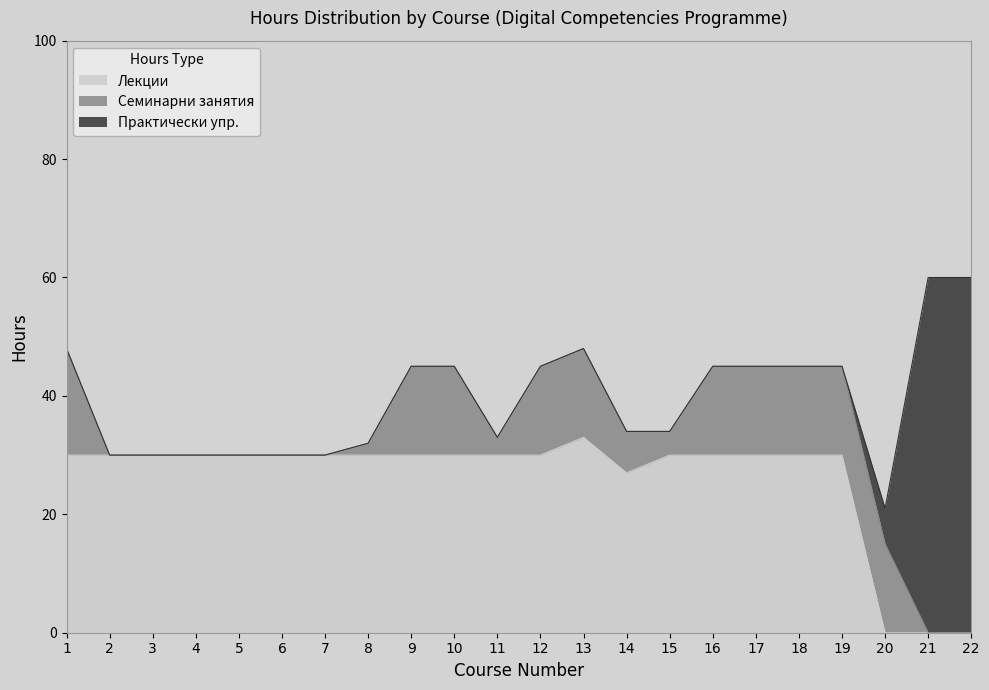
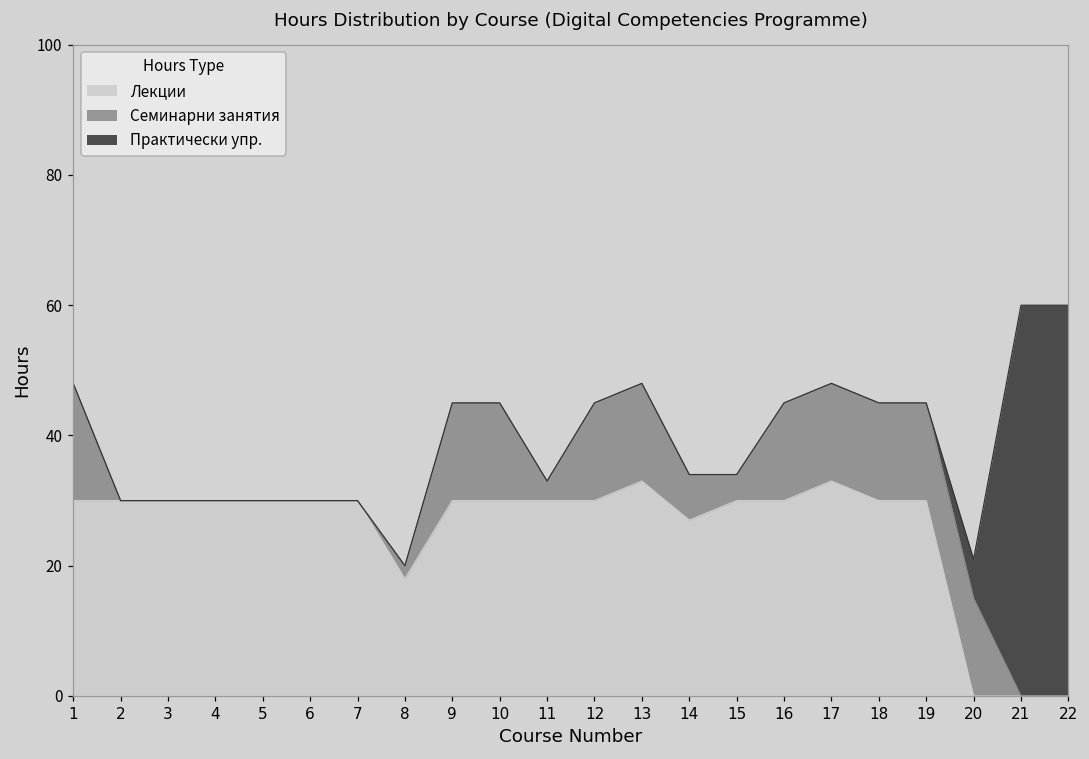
Лекции, 8: 30 -> 18
Лекции, 17: 30 -> 33
